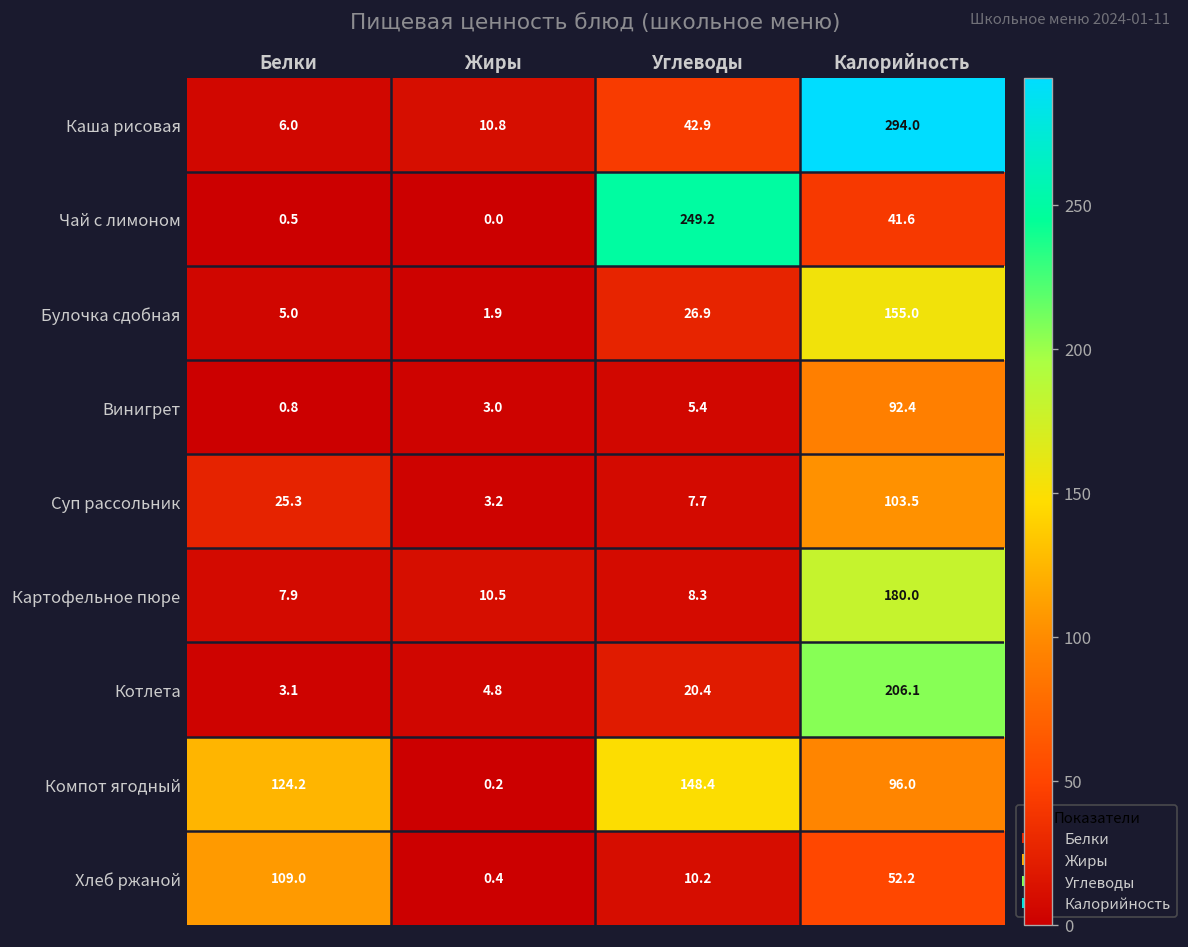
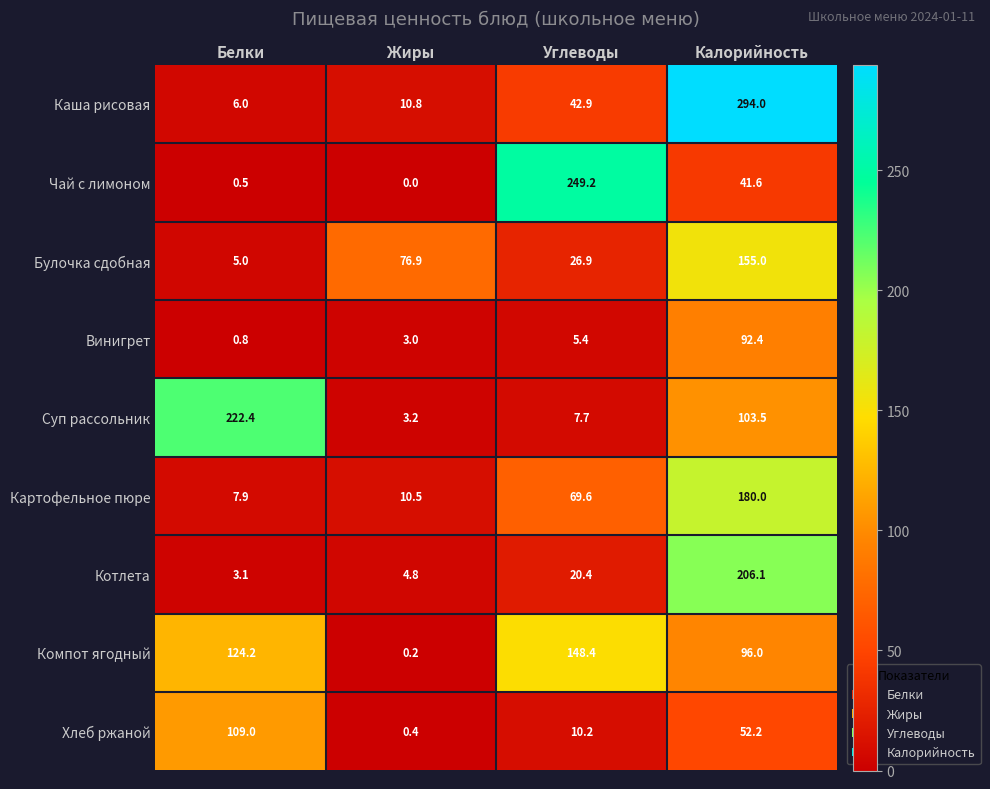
Булочка сдобная, Жиры: 1.9 -> 76.9
Суп рассольник, Белки: 25.3 -> 222.4
Картофельное пюре, Углеводы: 8.3 -> 69.6
